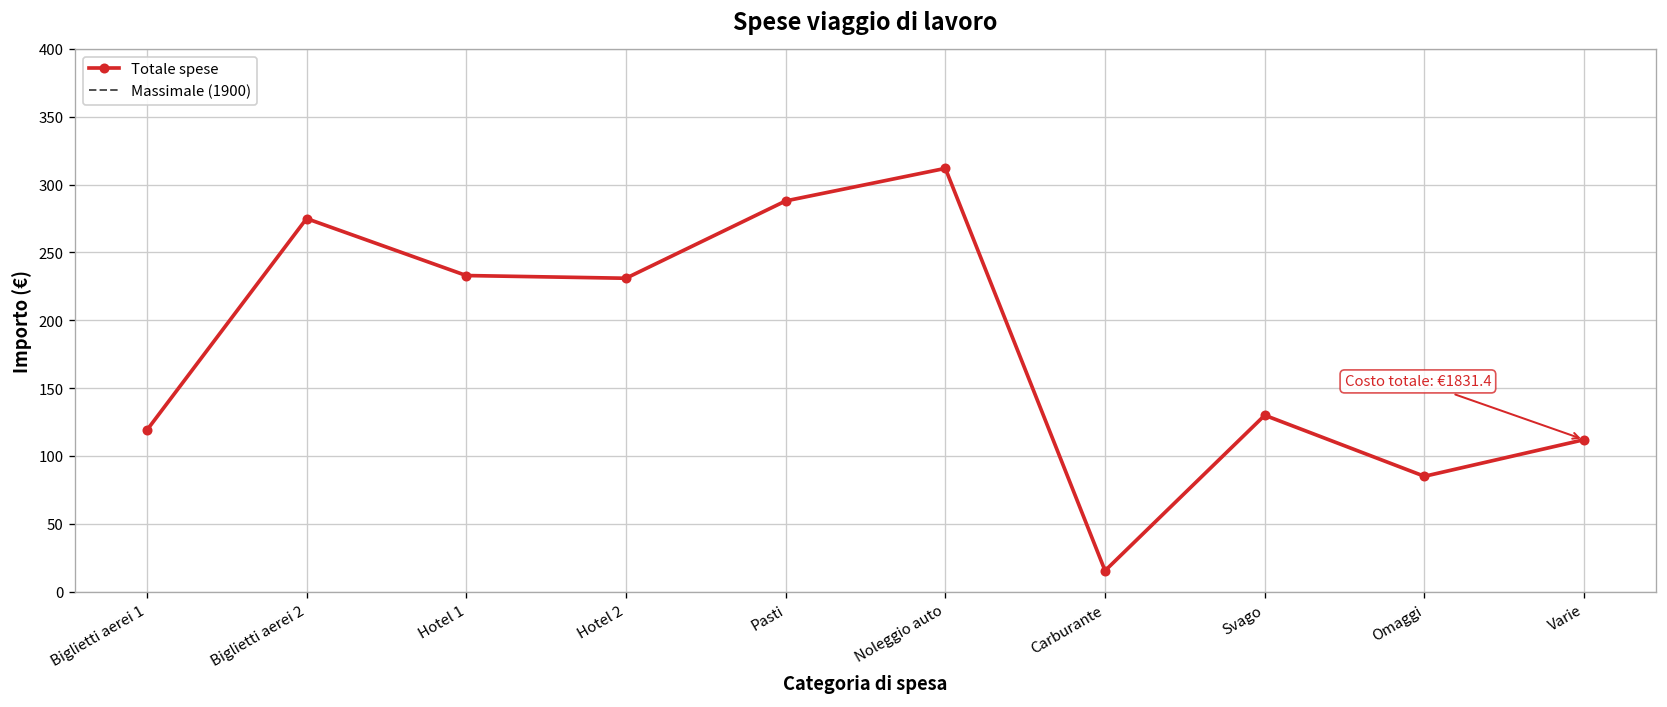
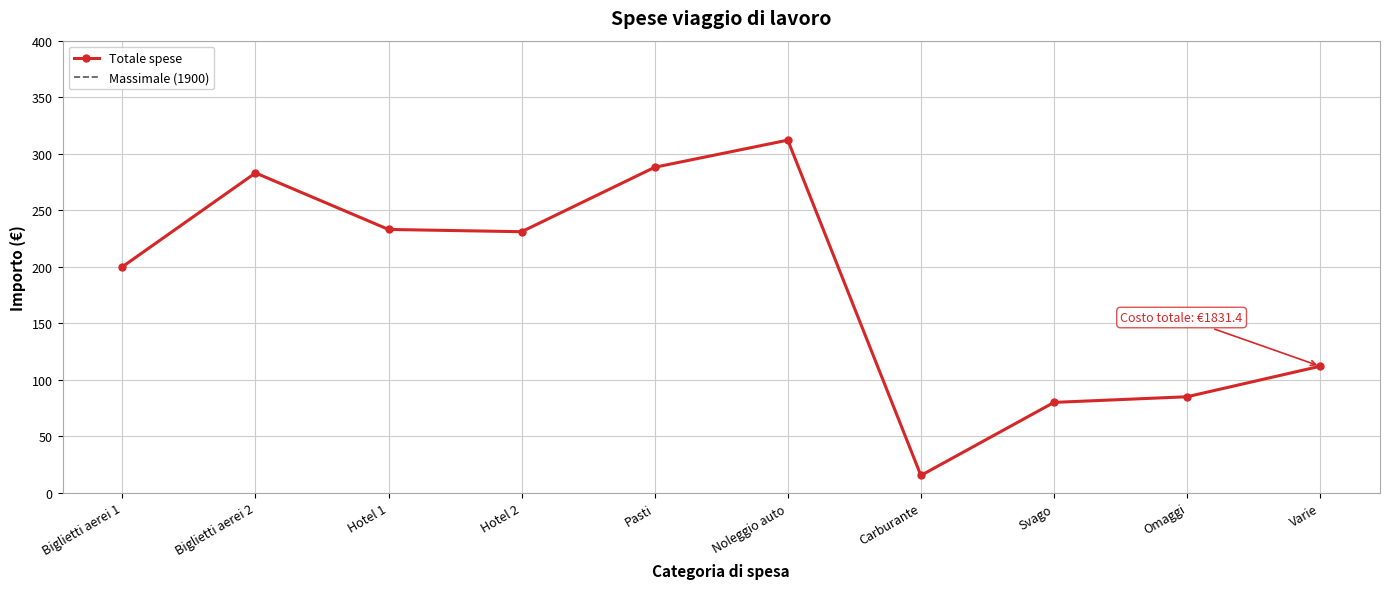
Biglietti aerei 1: 119 -> 200
Biglietti aerei 2: 275 -> 283
Svago: 130 -> 80
